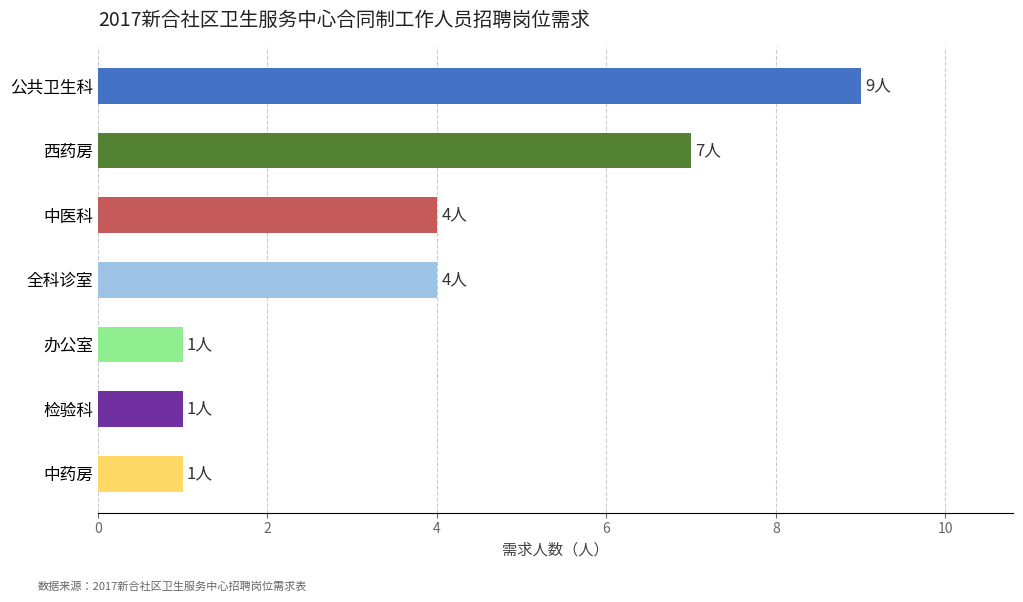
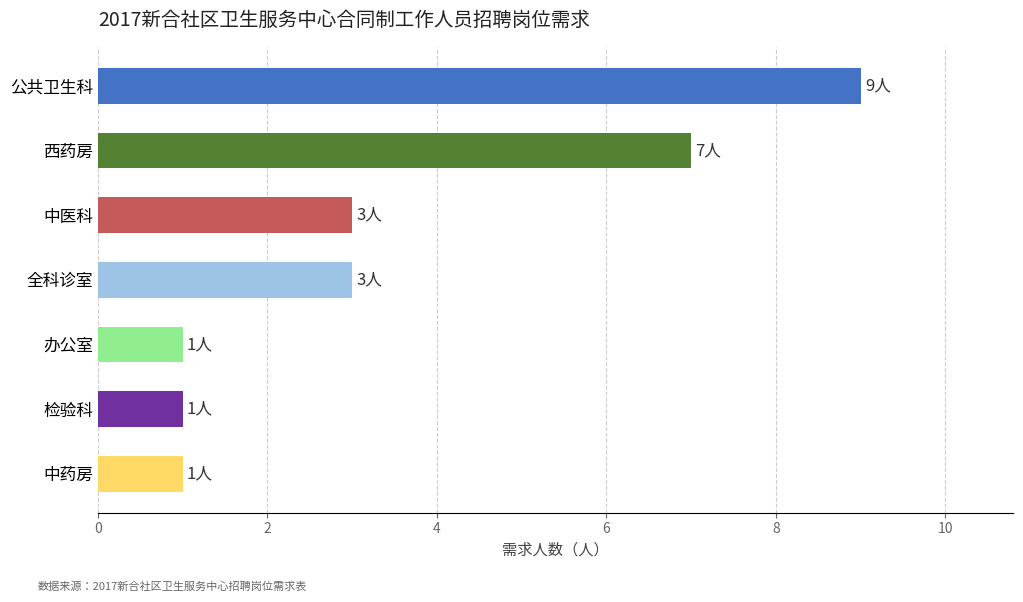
中医科: 4人 -> 3人
全科诊室: 4人 -> 3人
